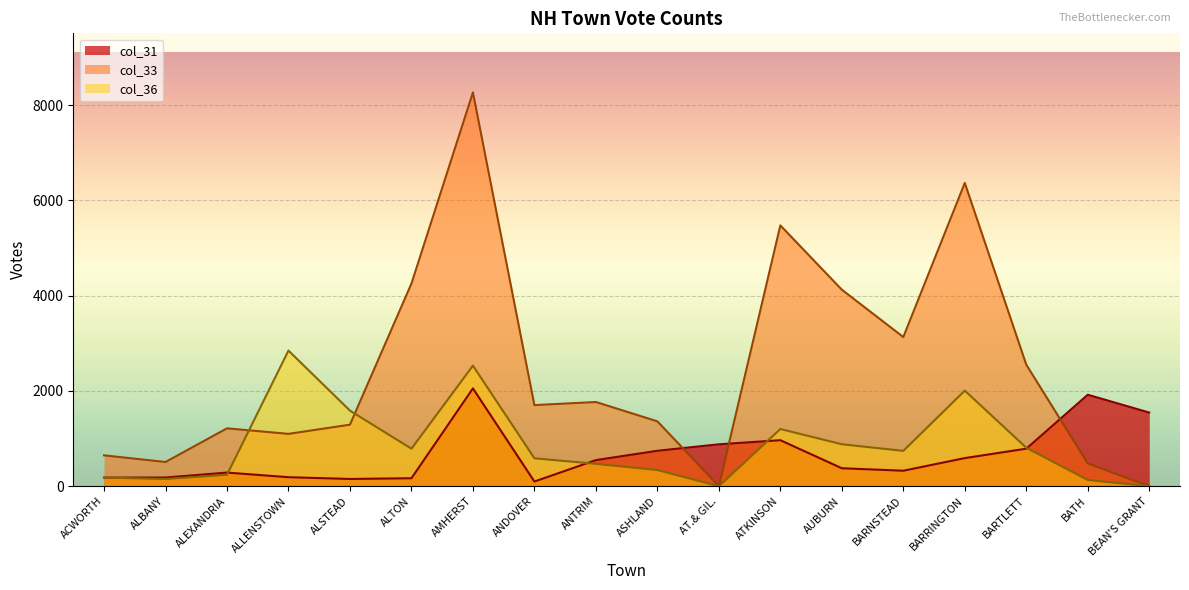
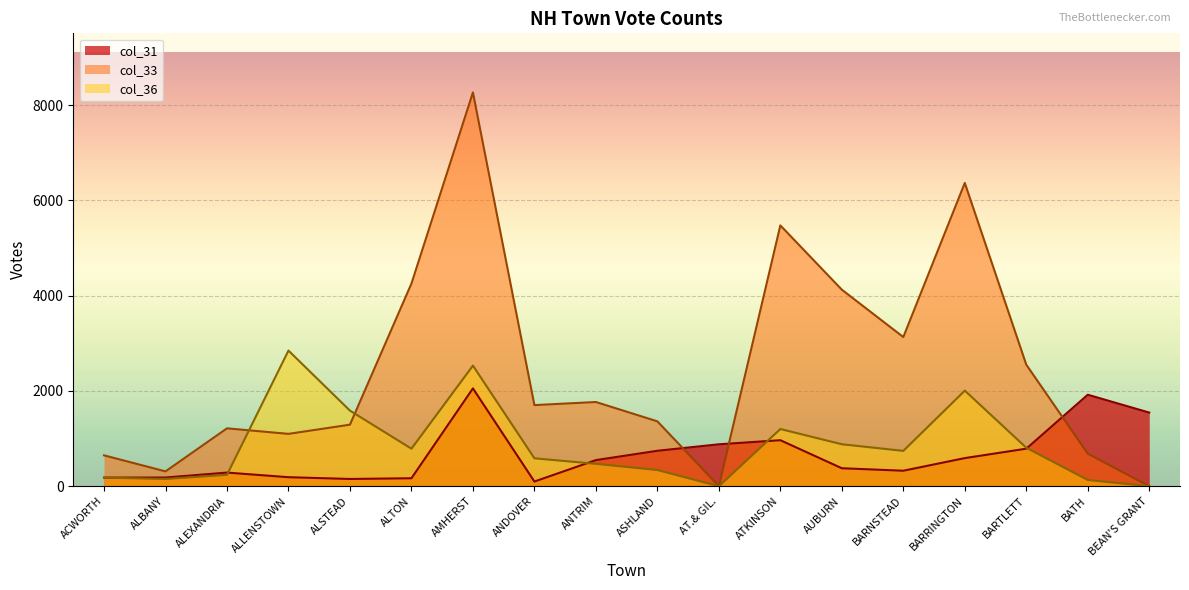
col_33, ALBANY: 500 -> 300
col_33, BATH: 500 -> 700
